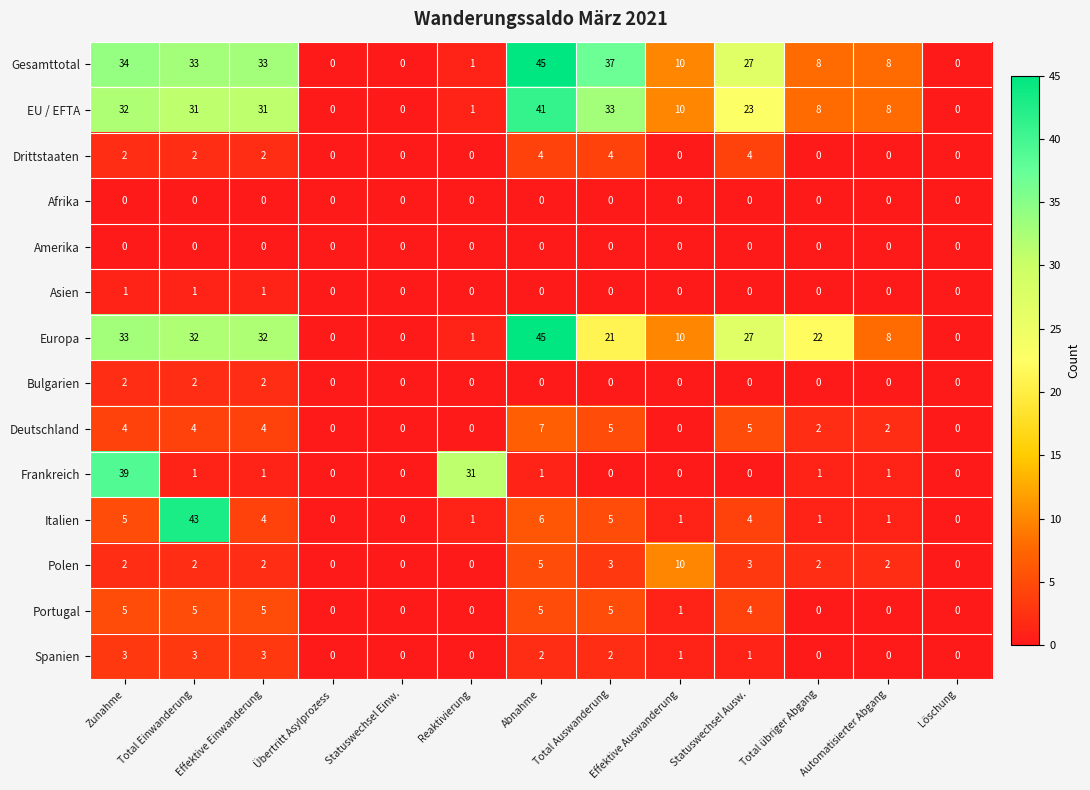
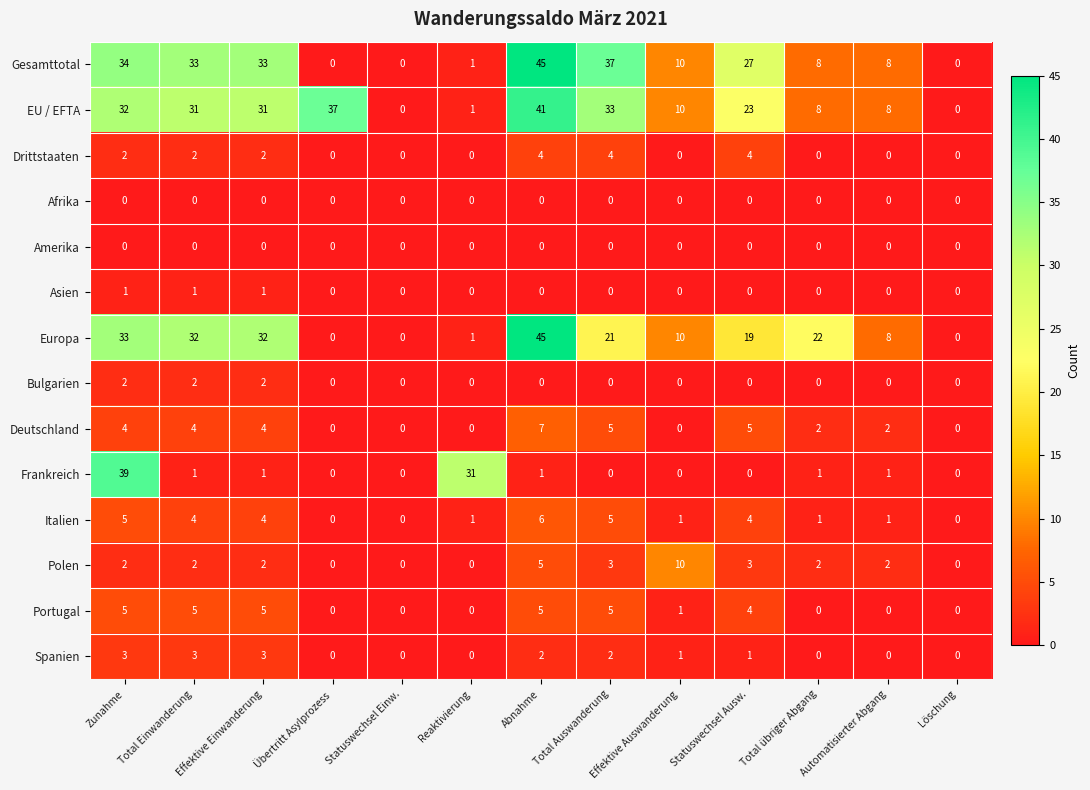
EU / EFTA, Übertritt Asylprozess: 0 -> 37
Europa, Statuswechsel Ausw.: 27 -> 19
Italien, Total Einwanderung: 43 -> 4
